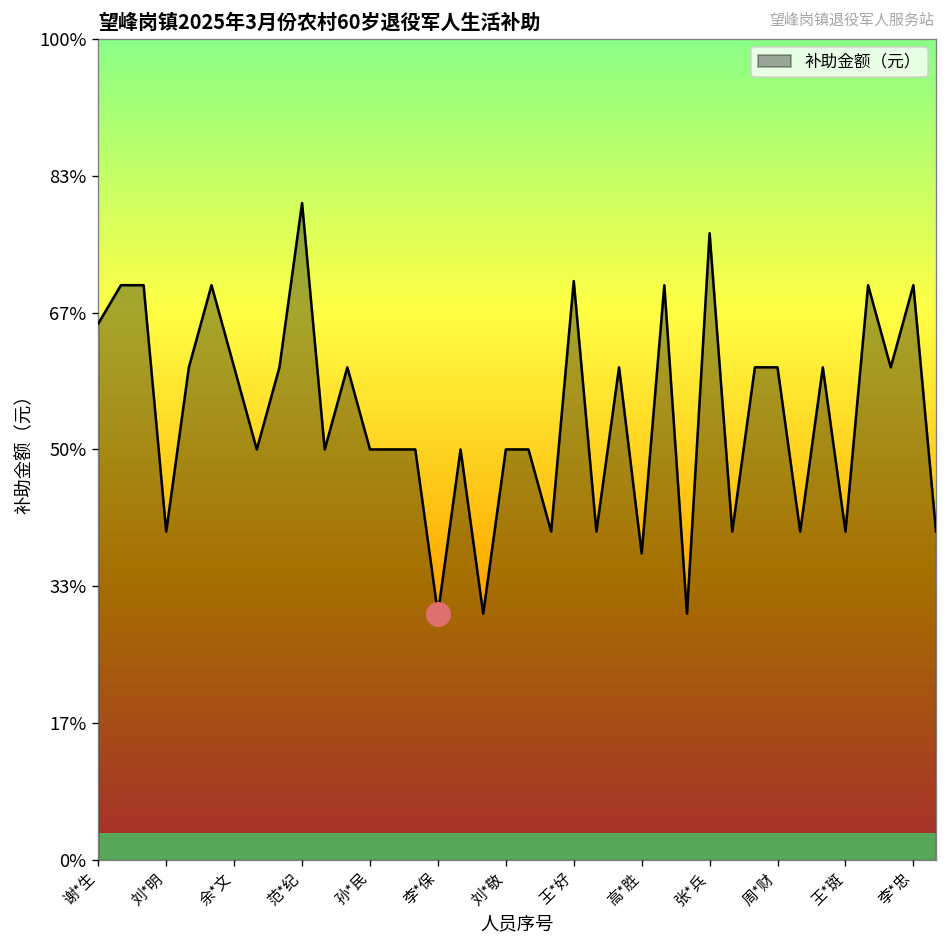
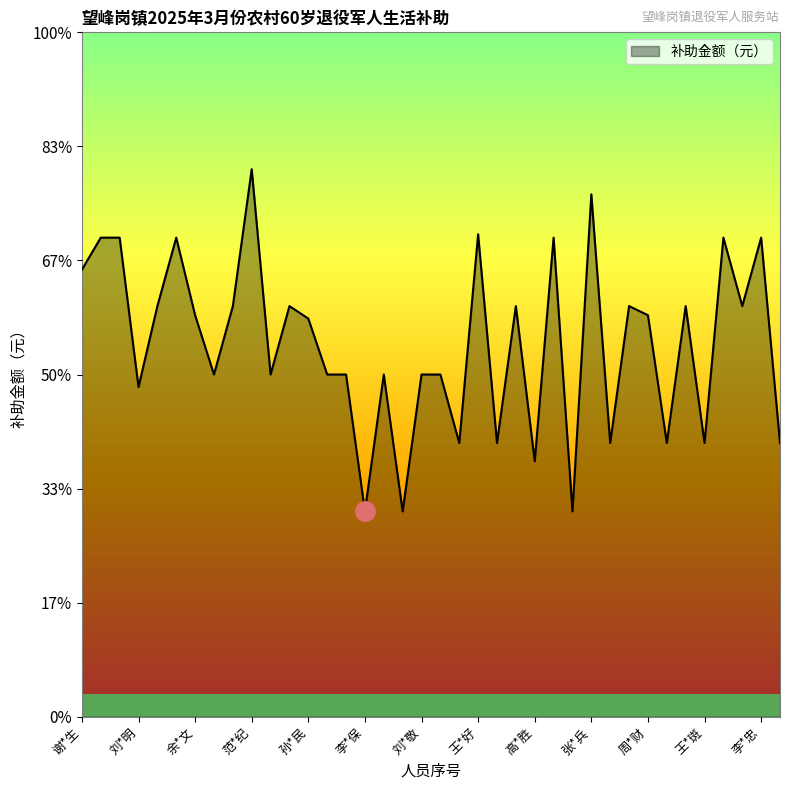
补助金额（元）, 刘*明: 40% -> 48%
补助金额（元）, 余*文: 60% -> 59%
补助金额（元）, 孙*民: 50% -> 58%
补助金额（元）, 周*财: 60% -> 59%
